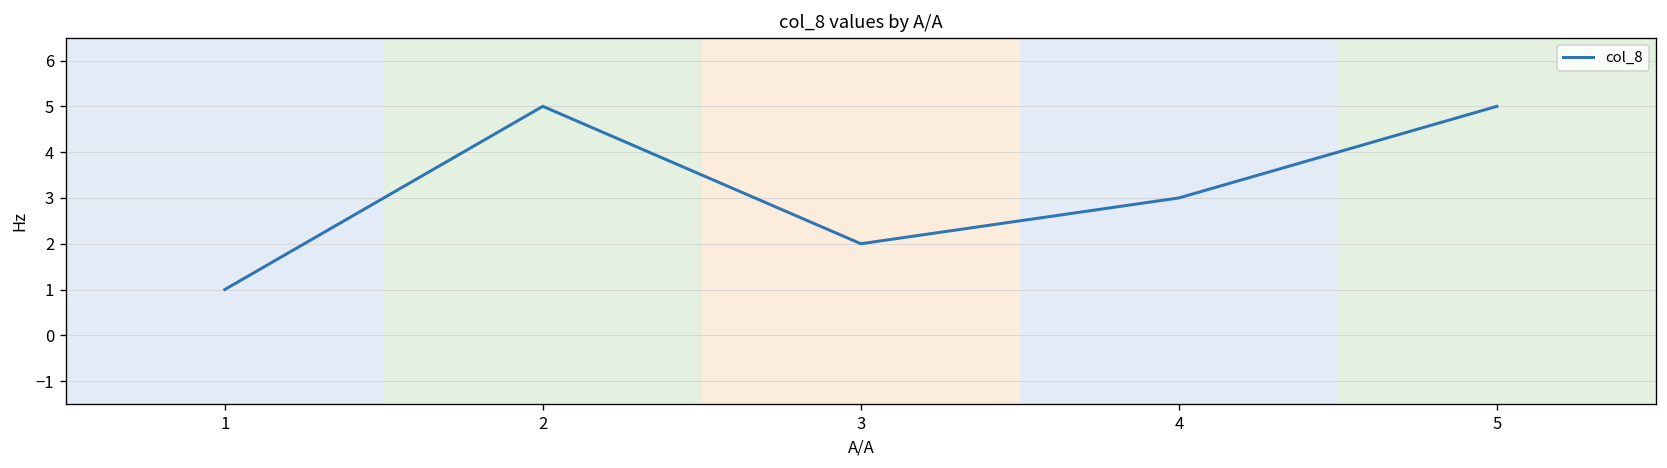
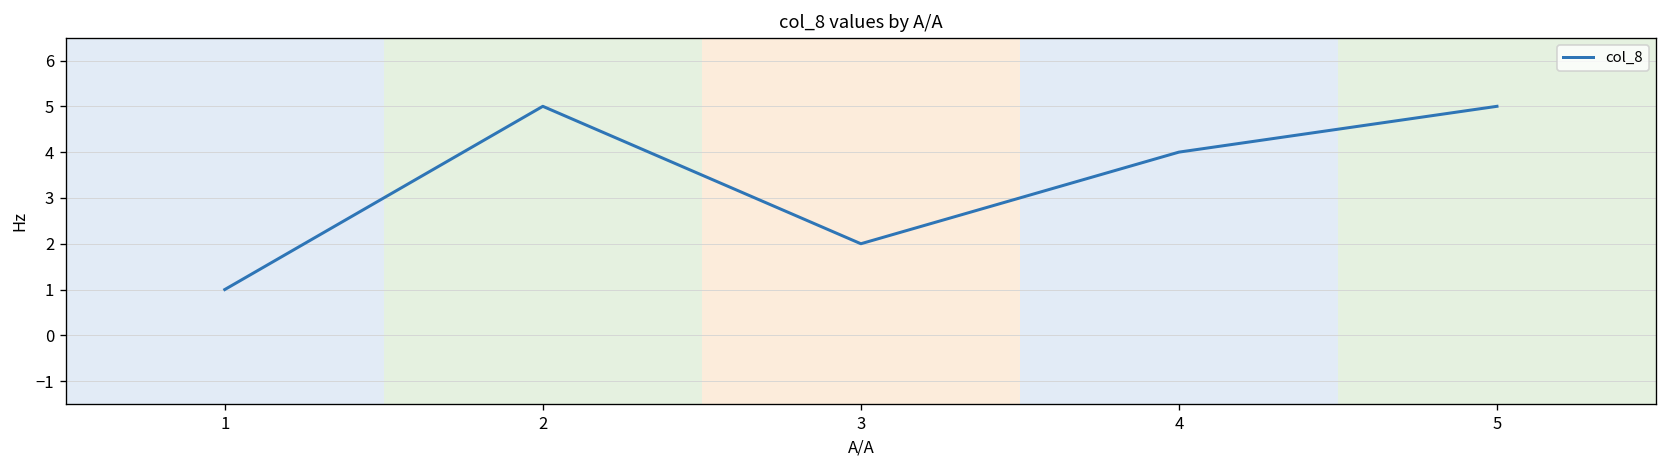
4: 3 -> 4
